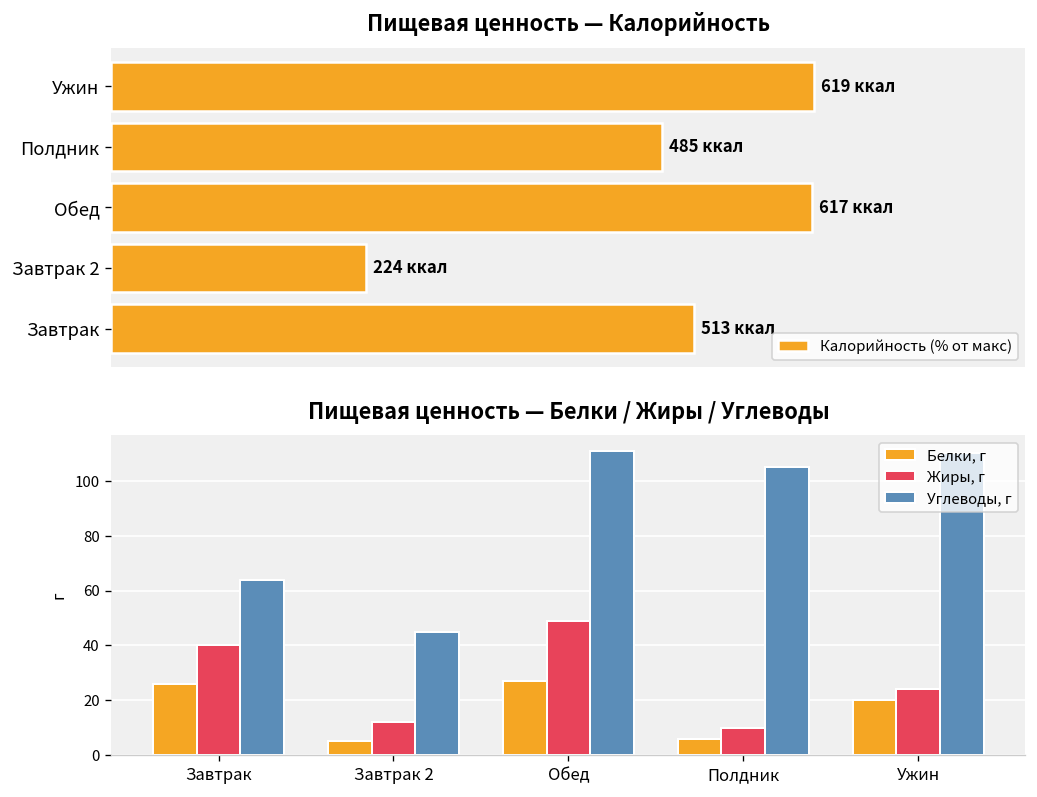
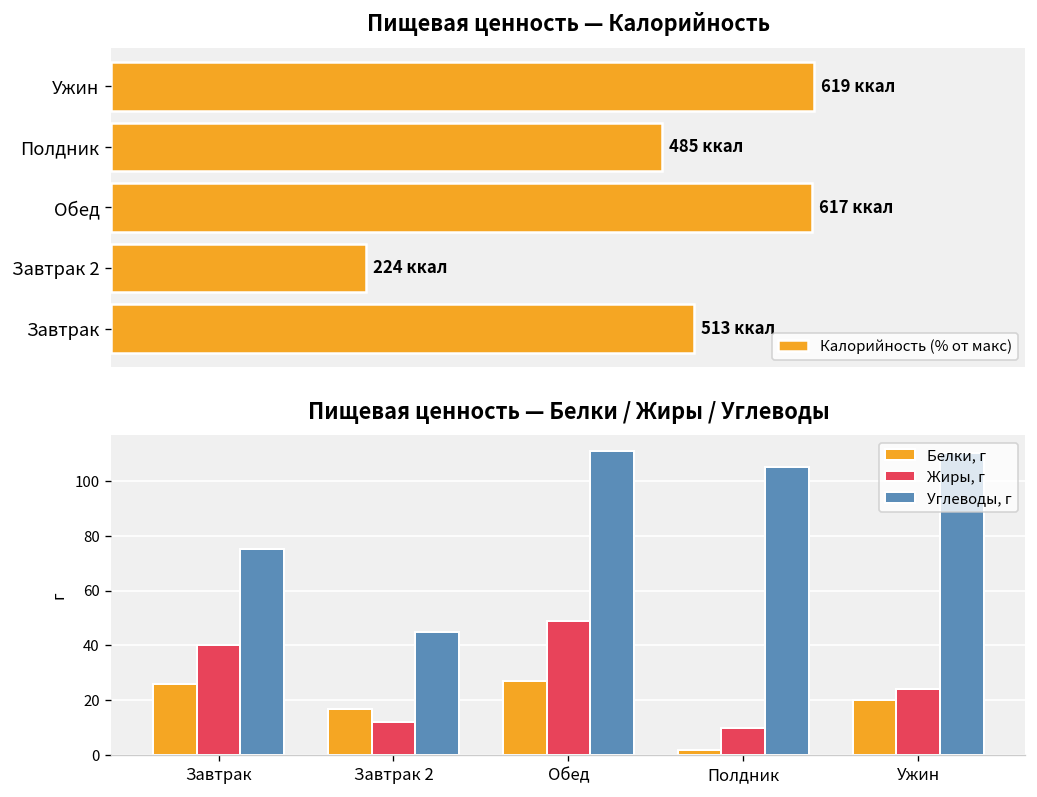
Пищевая ценность — Белки / Жиры / Углеводы, Углеводы, г, Завтрак: 64 -> 75
Пищевая ценность — Белки / Жиры / Углеводы, Белки, г, Завтрак 2: 5 -> 17
Пищевая ценность — Белки / Жиры / Углеводы, Белки, г, Полдник: 6 -> 2
